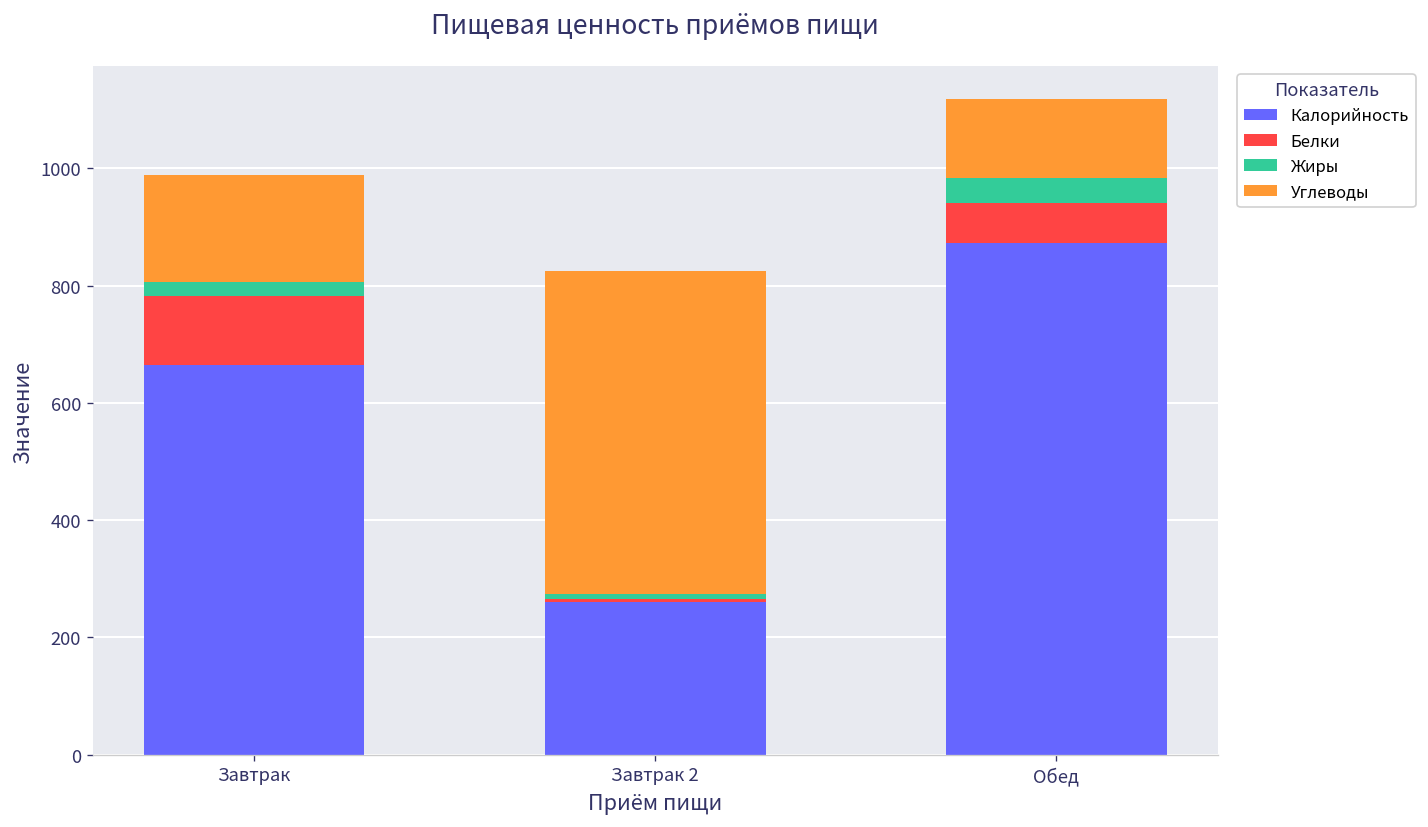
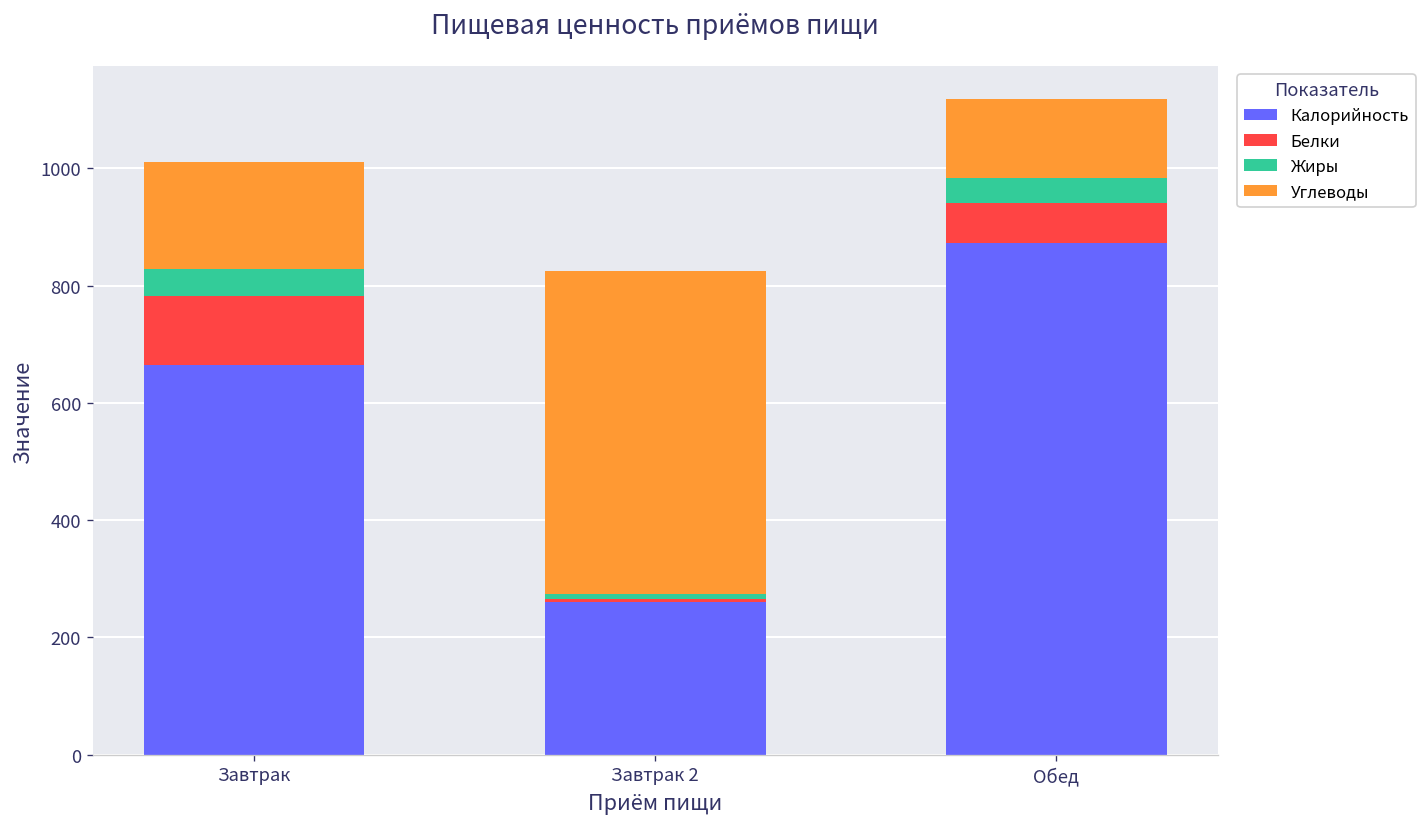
Жиры, Завтрак: 20 -> 50
